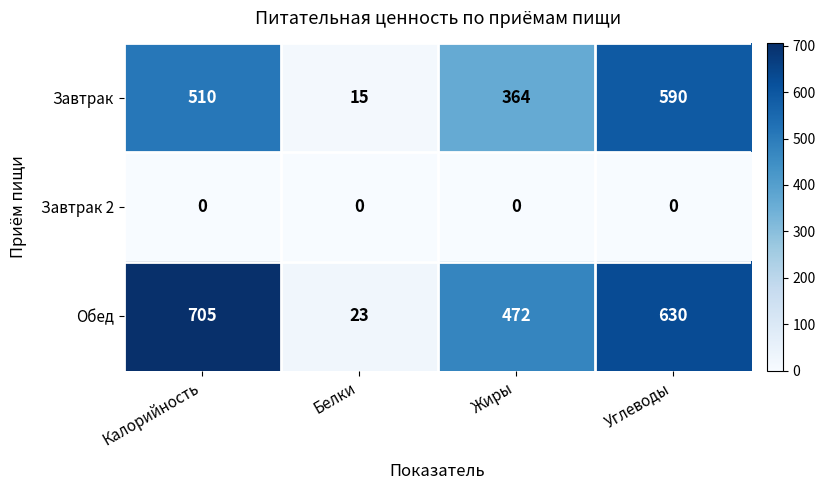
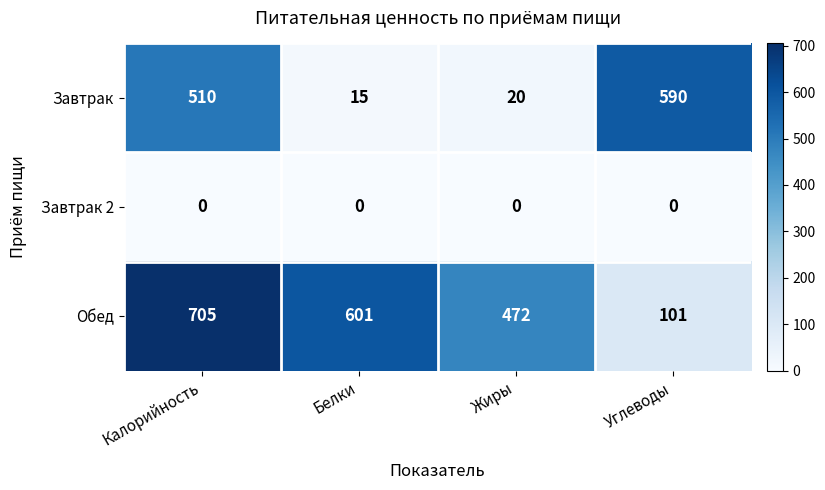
Завтрак, Жиры: 364 -> 20
Обед, Белки: 23 -> 601
Обед, Углеводы: 630 -> 101
